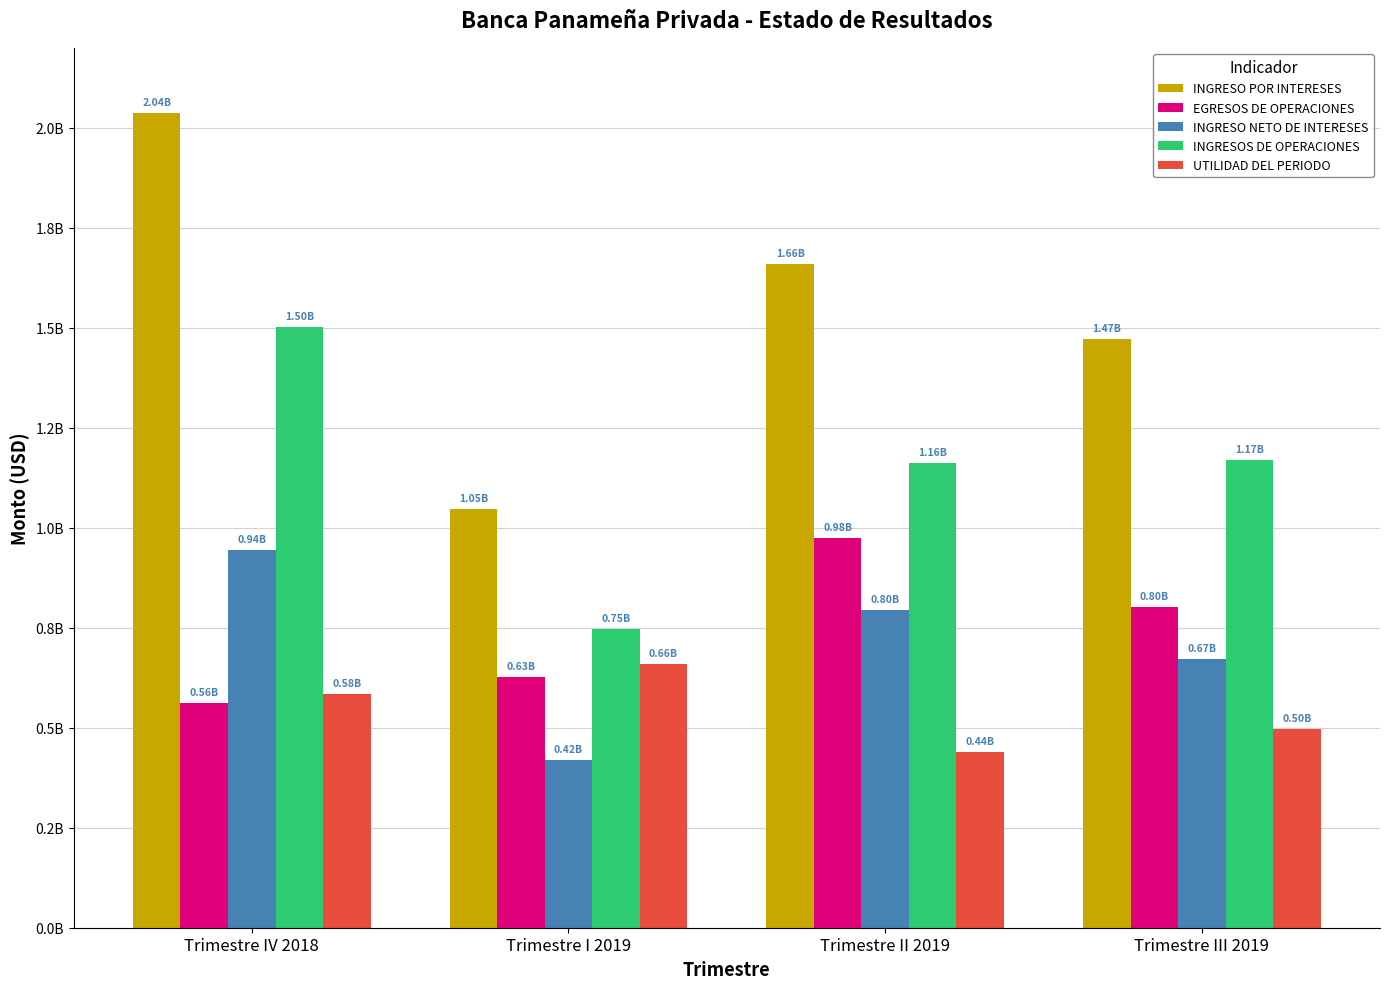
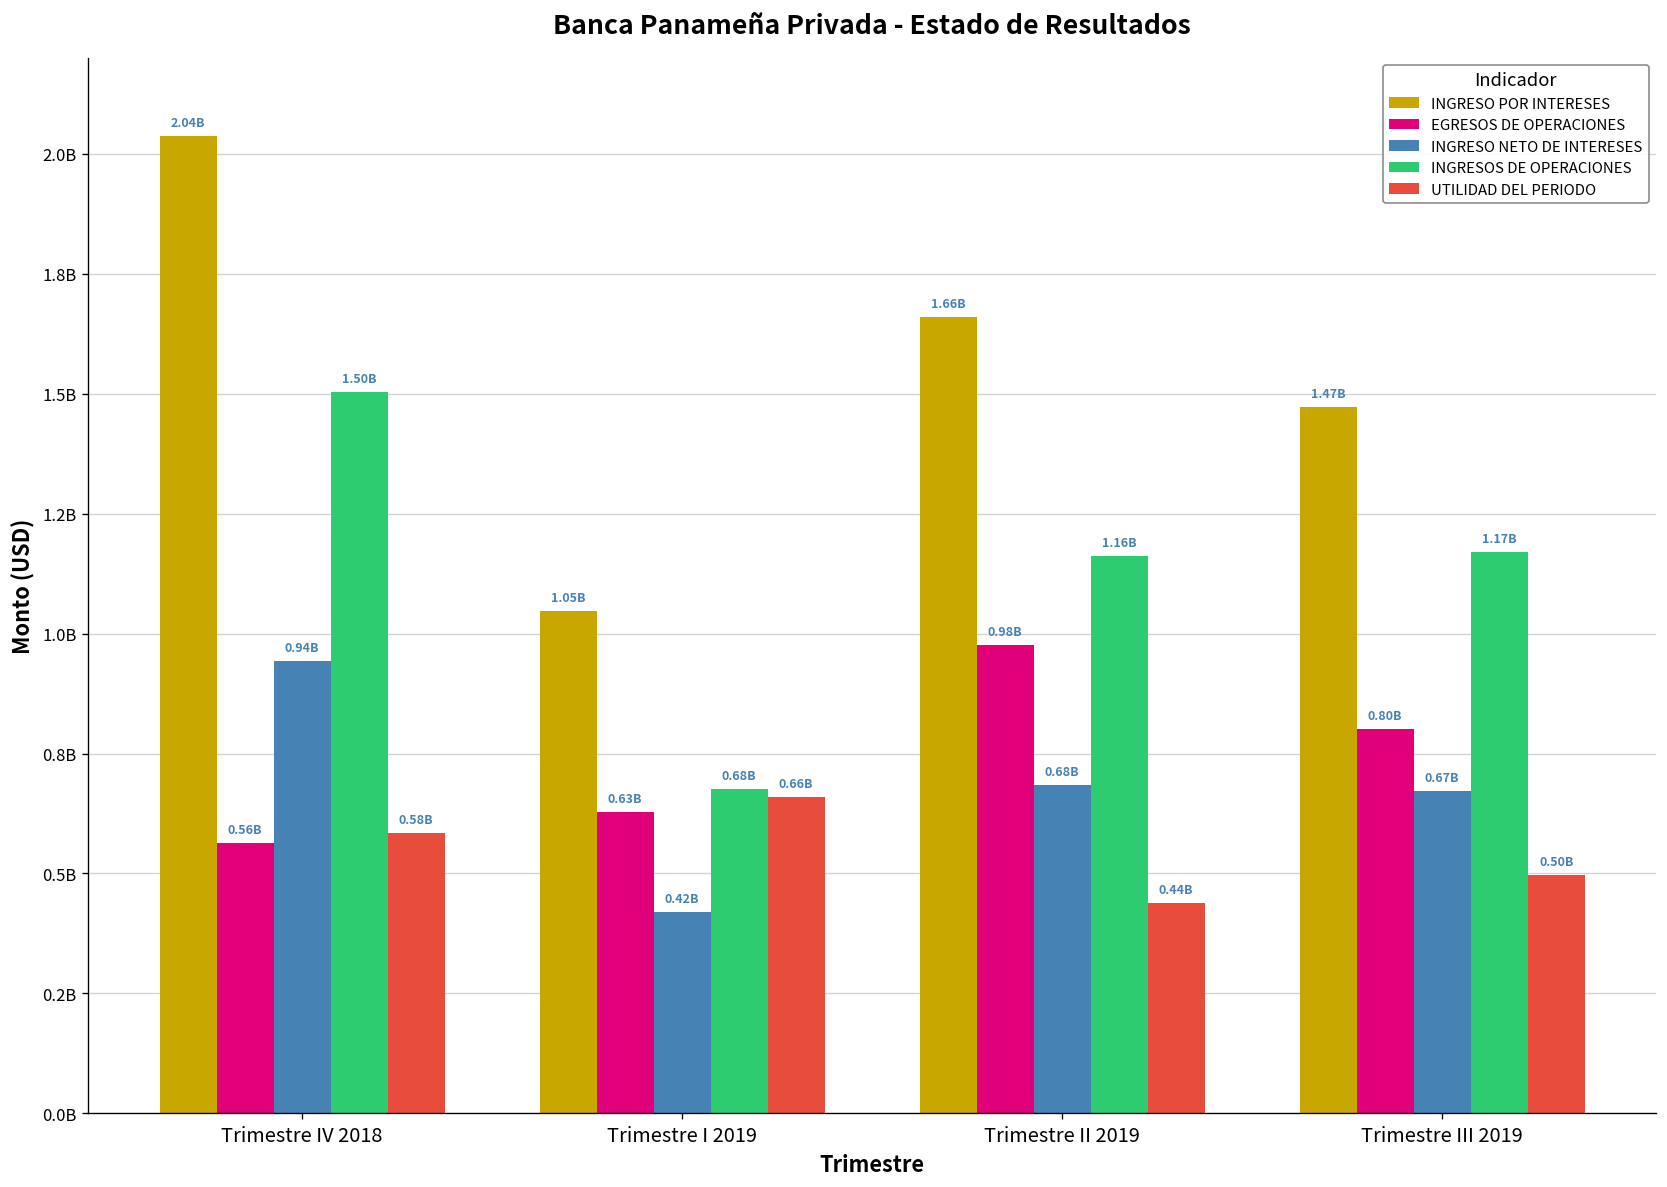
INGRESOS DE OPERACIONES, Trimestre I 2019: 0.75B -> 0.68B
INGRESO NETO DE INTERESES, Trimestre II 2019: 0.80B -> 0.68B
